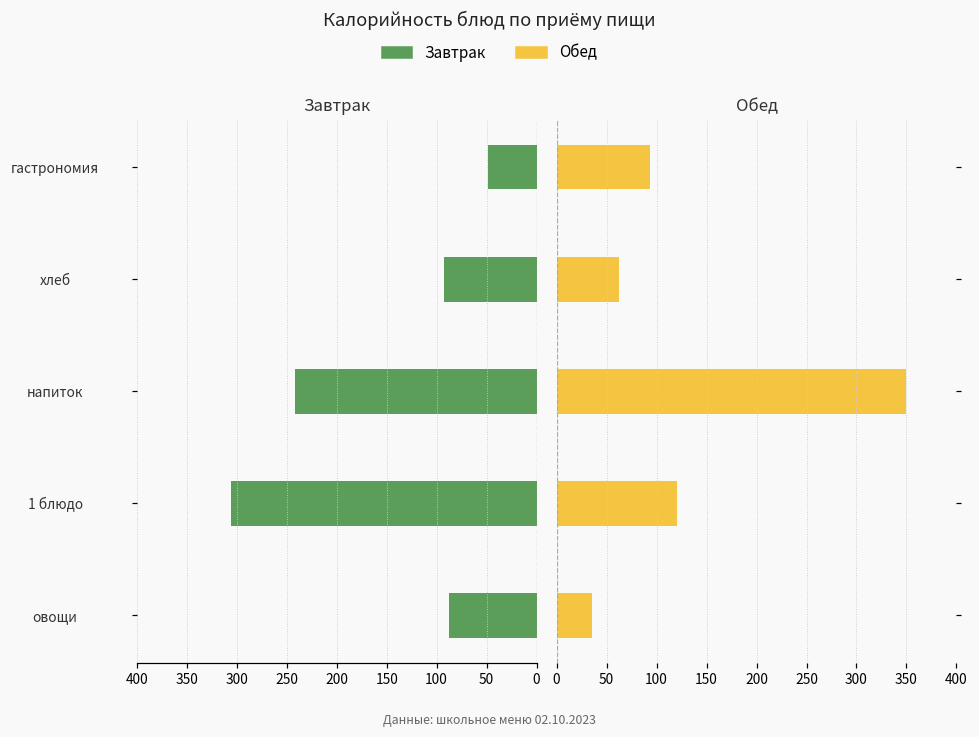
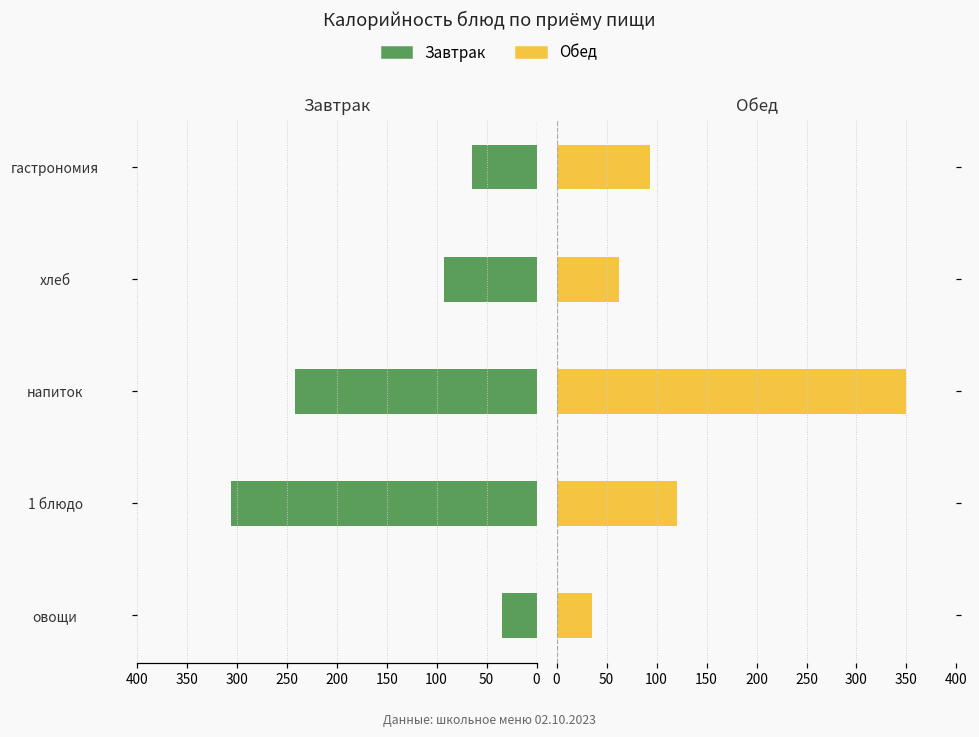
Завтрак, гастрономия: 50 -> 70
Завтрак, овощи: 90 -> 40
